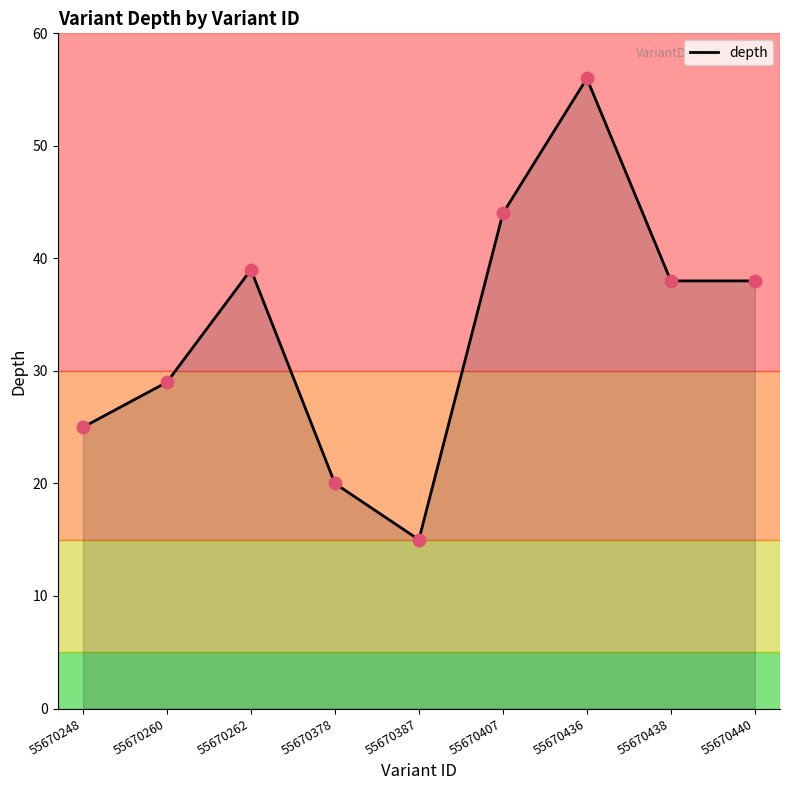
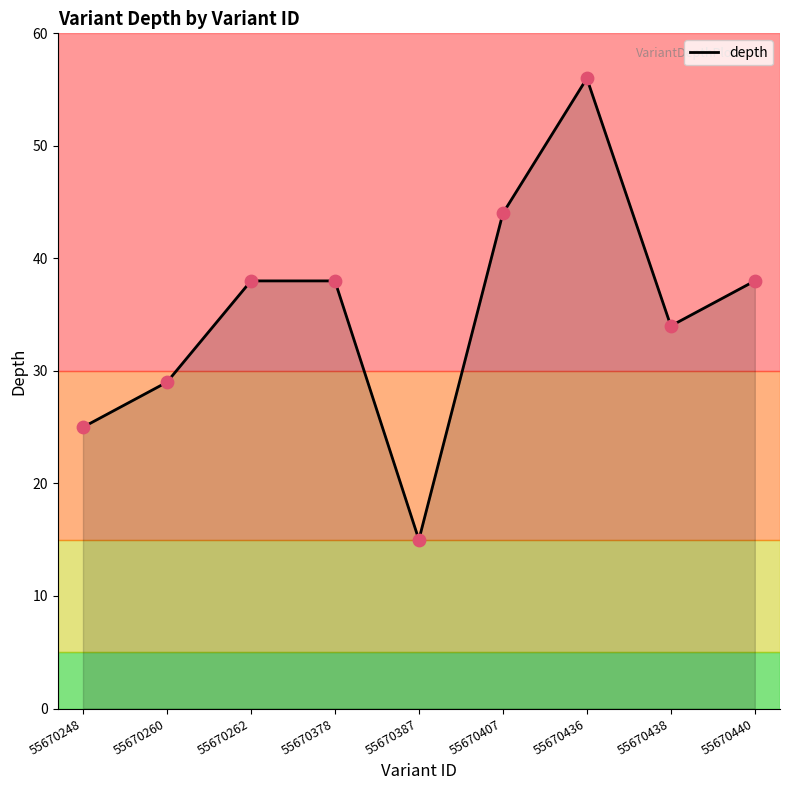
55670262: 39 -> 38
55670378: 20 -> 38
55670438: 38 -> 34
